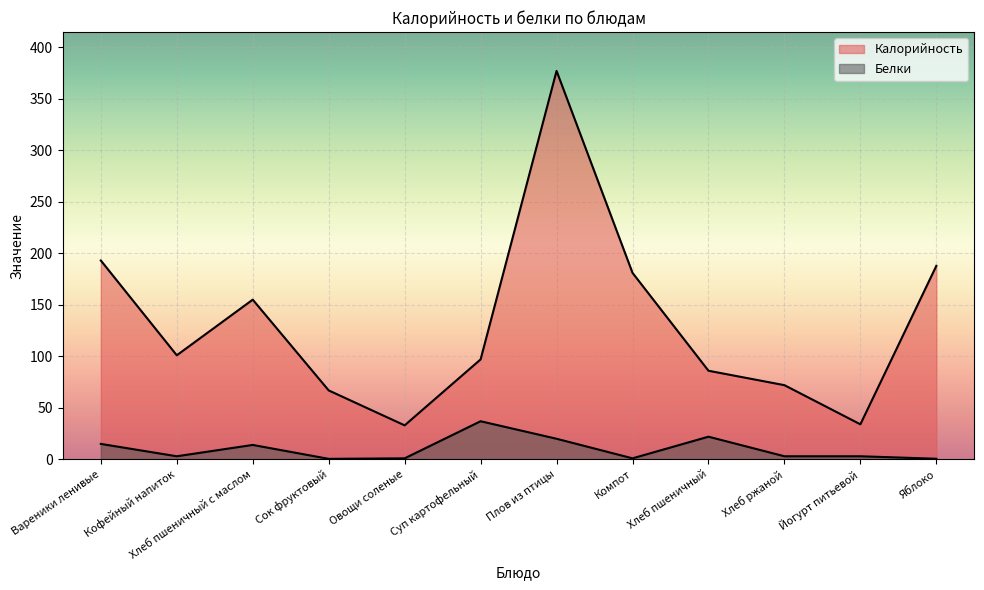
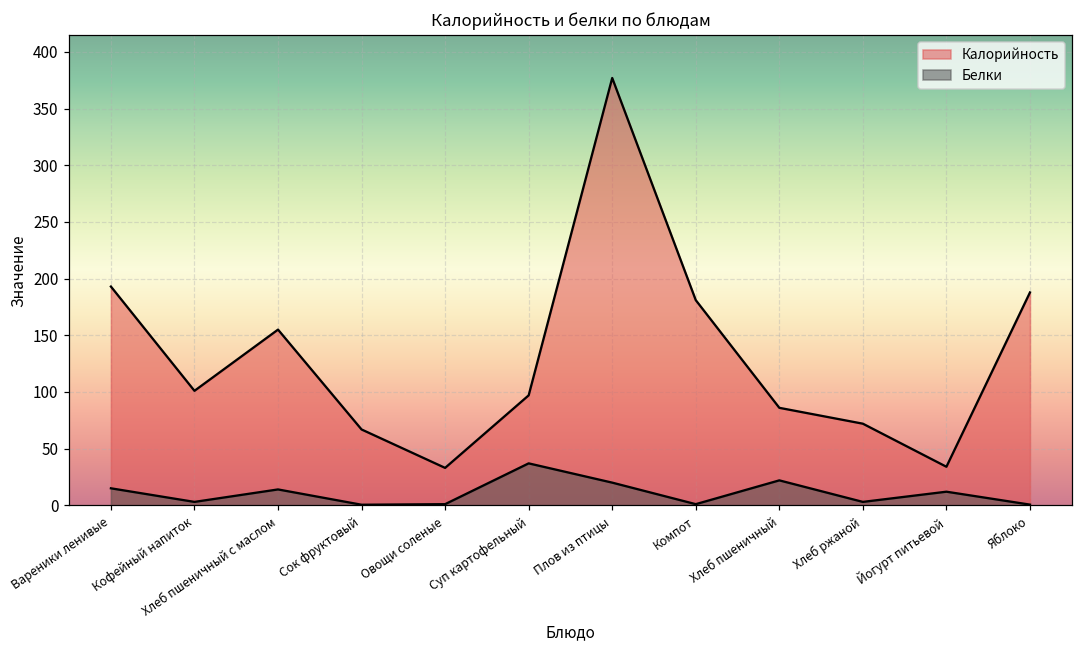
Белки, Йогурт питьевой: 3 -> 12
